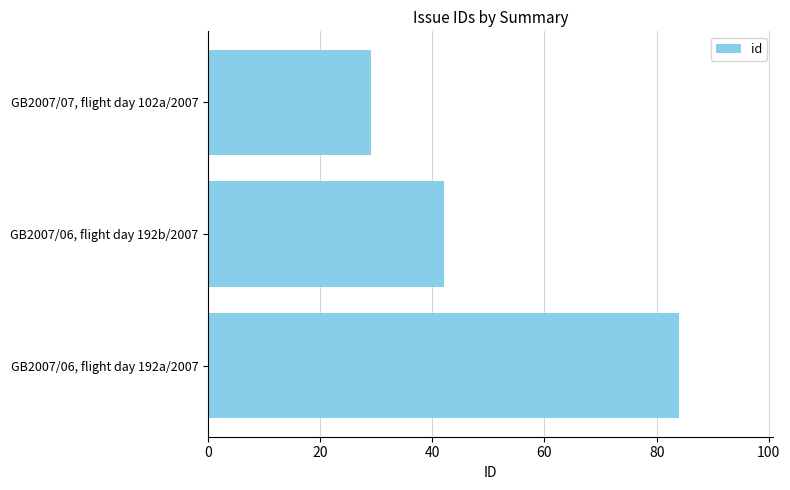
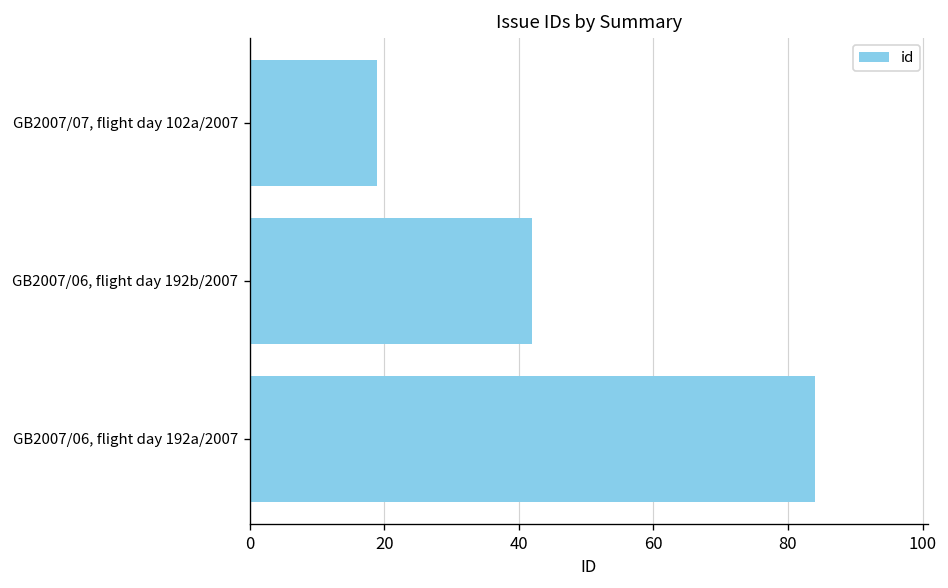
GB2007/07, flight day 102a/2007: 29 -> 19
